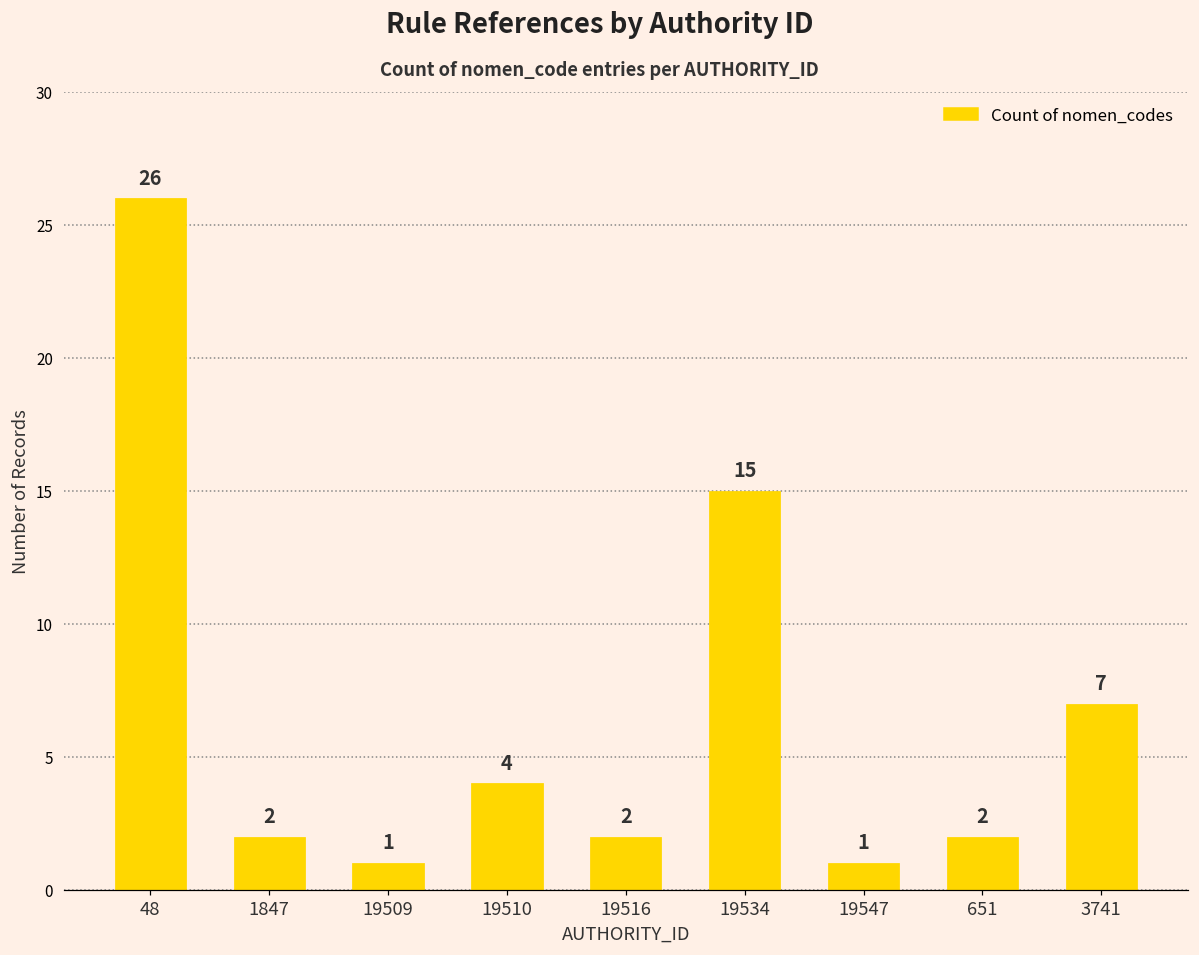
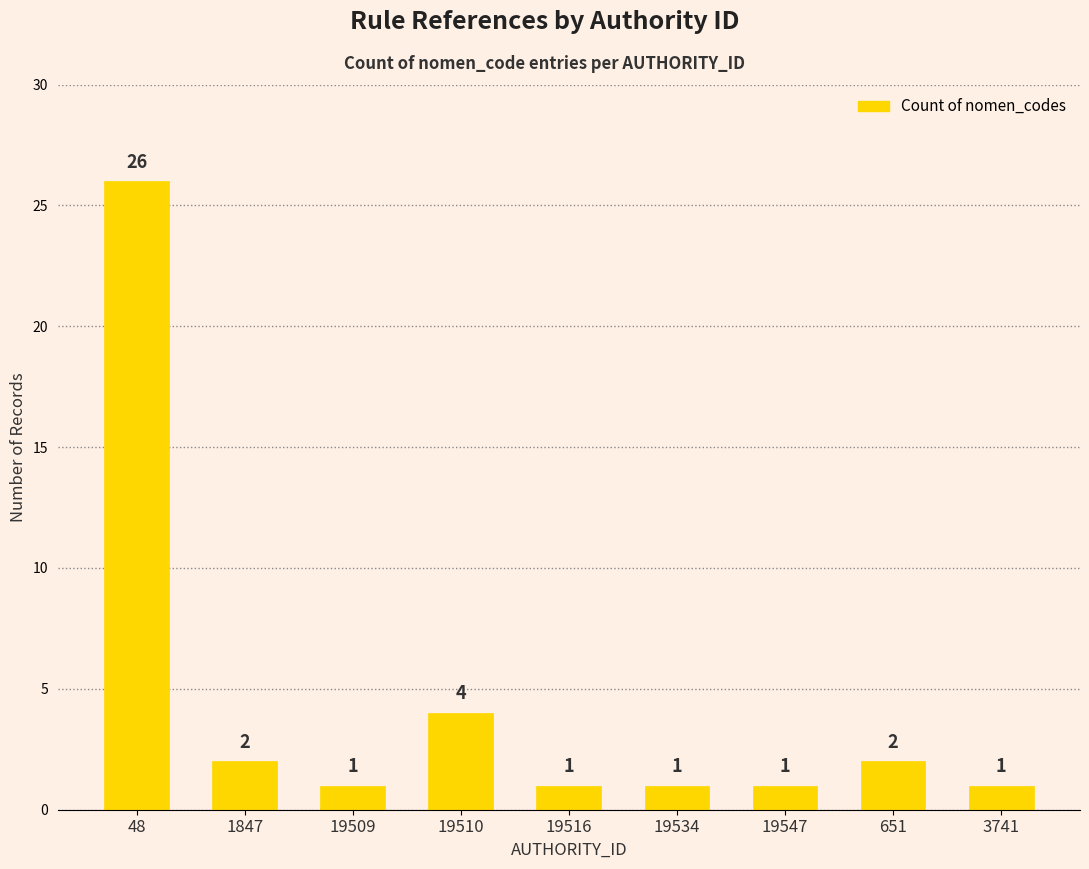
19516: 2 -> 1
19534: 15 -> 1
3741: 7 -> 1
